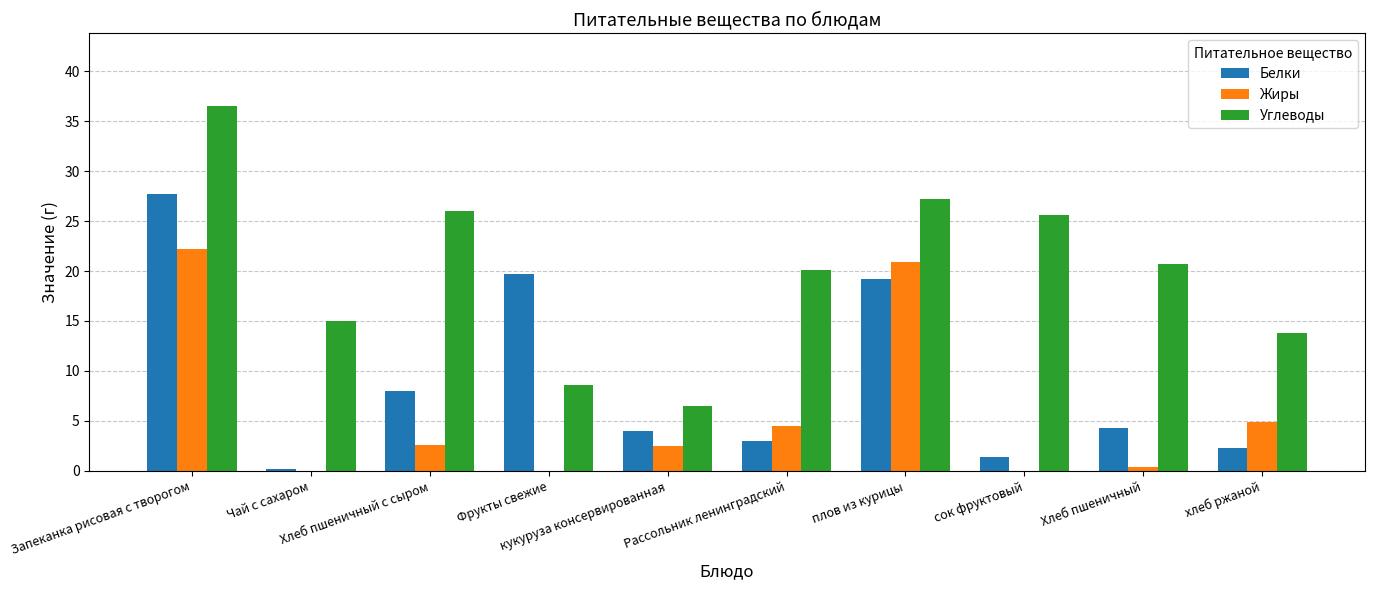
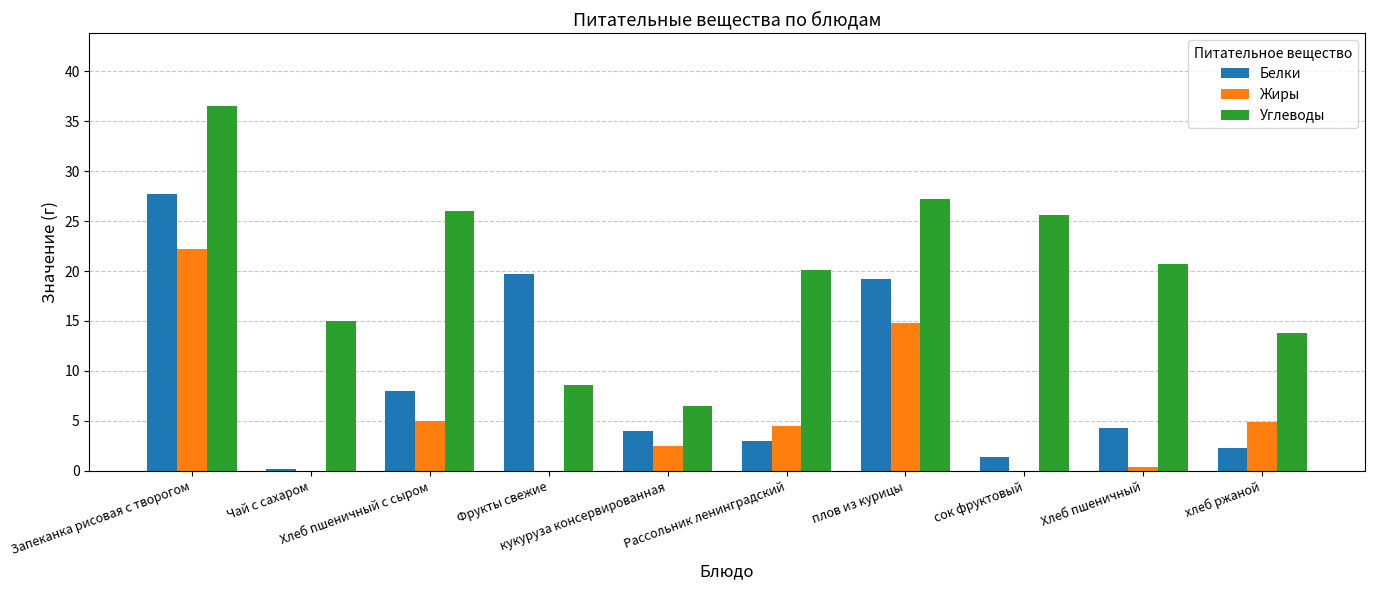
Жиры, Хлеб пшеничный с сыром: 3 -> 5
Жиры, плов из курицы: 21 -> 15
